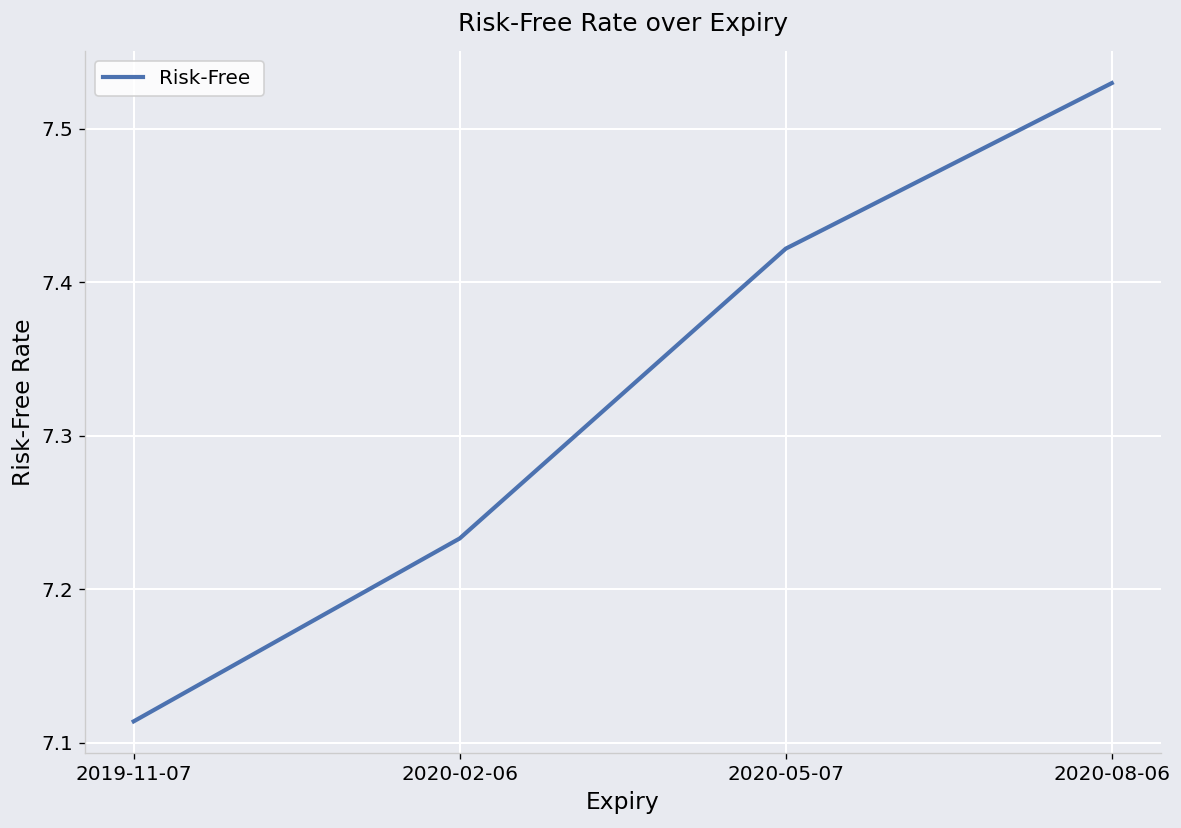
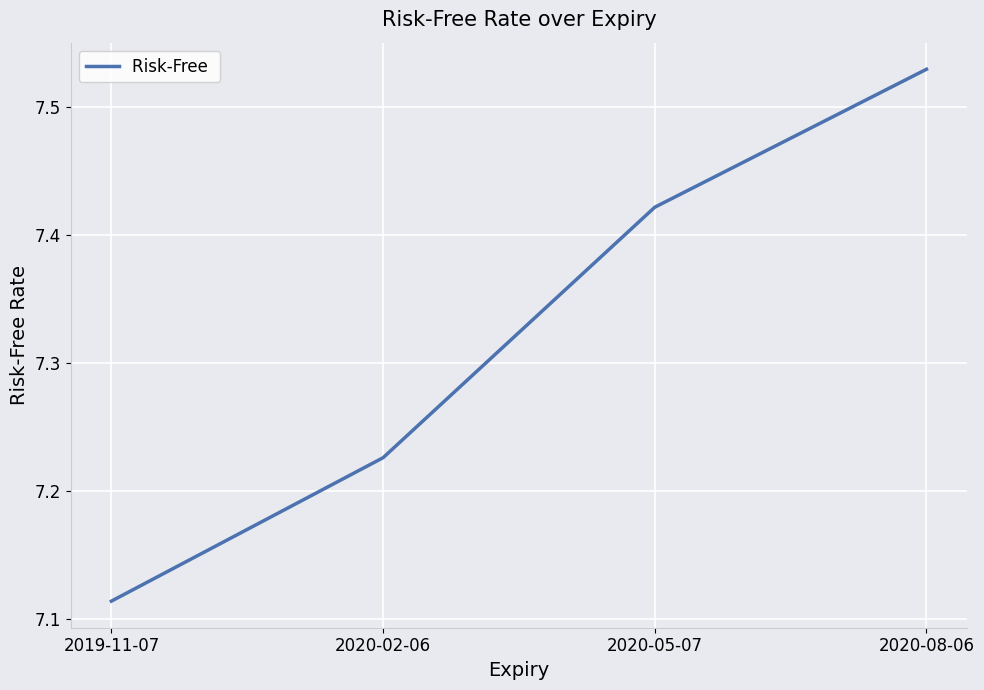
2020-02-06: 7.233 -> 7.226
